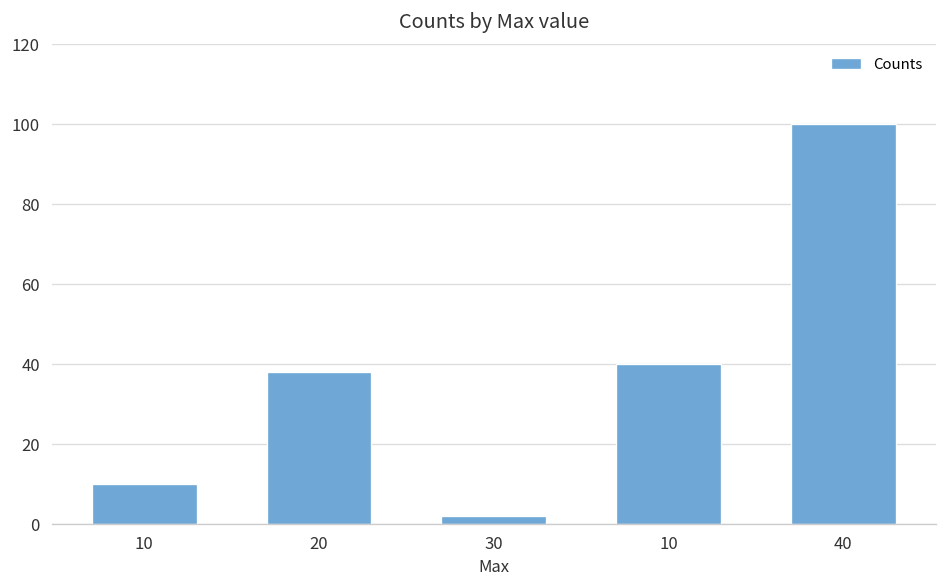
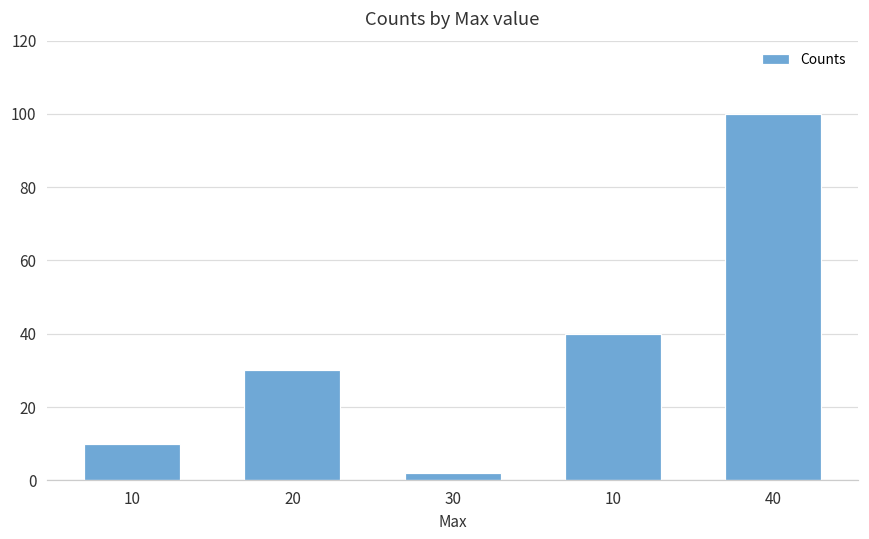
20: 38 -> 30
